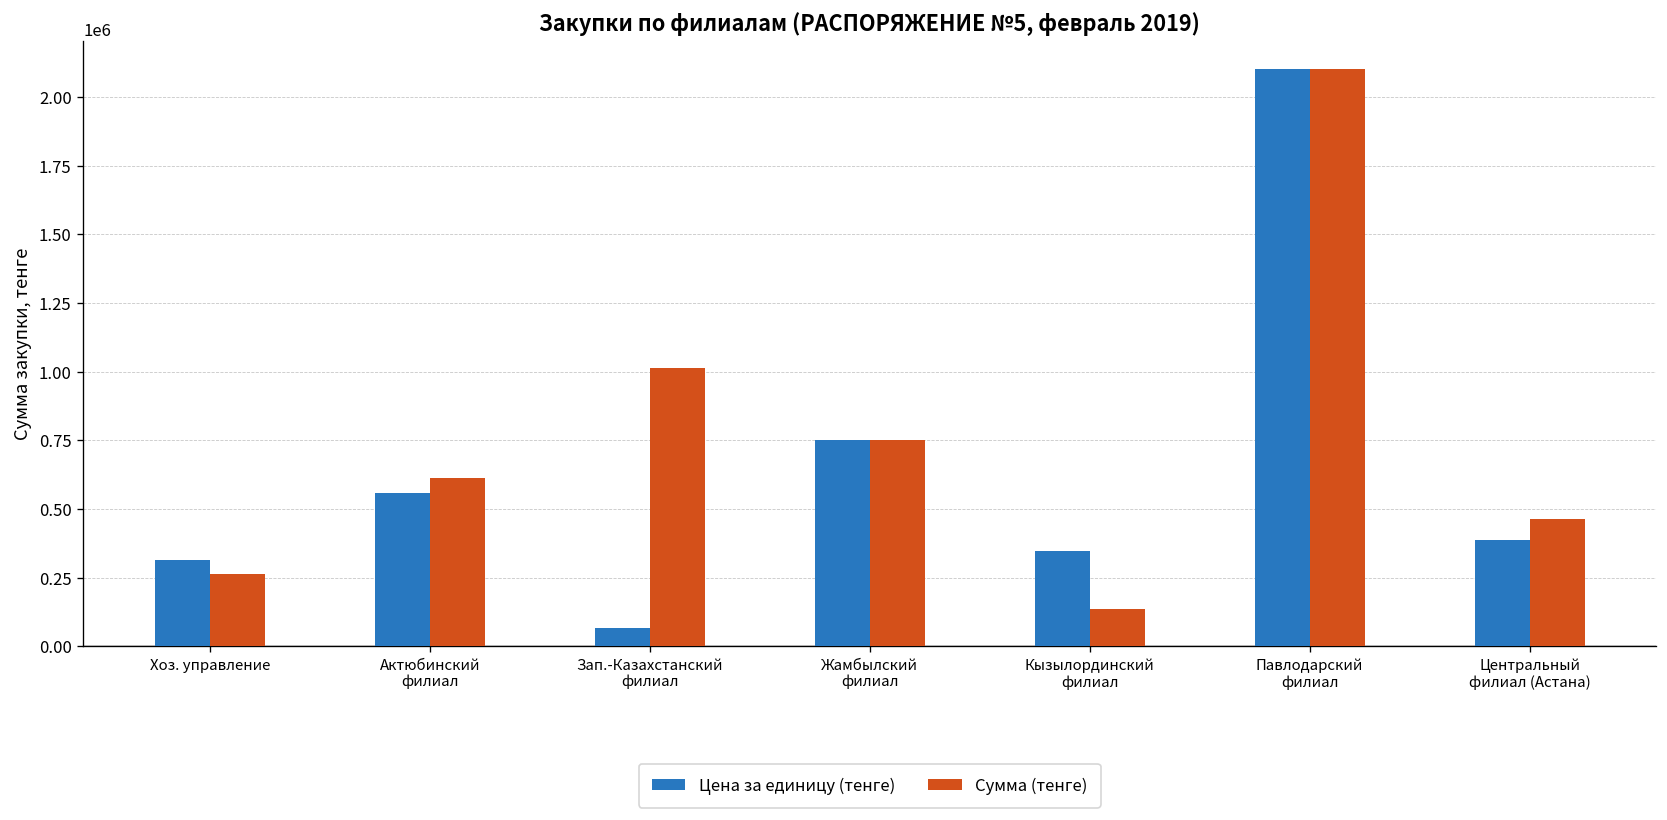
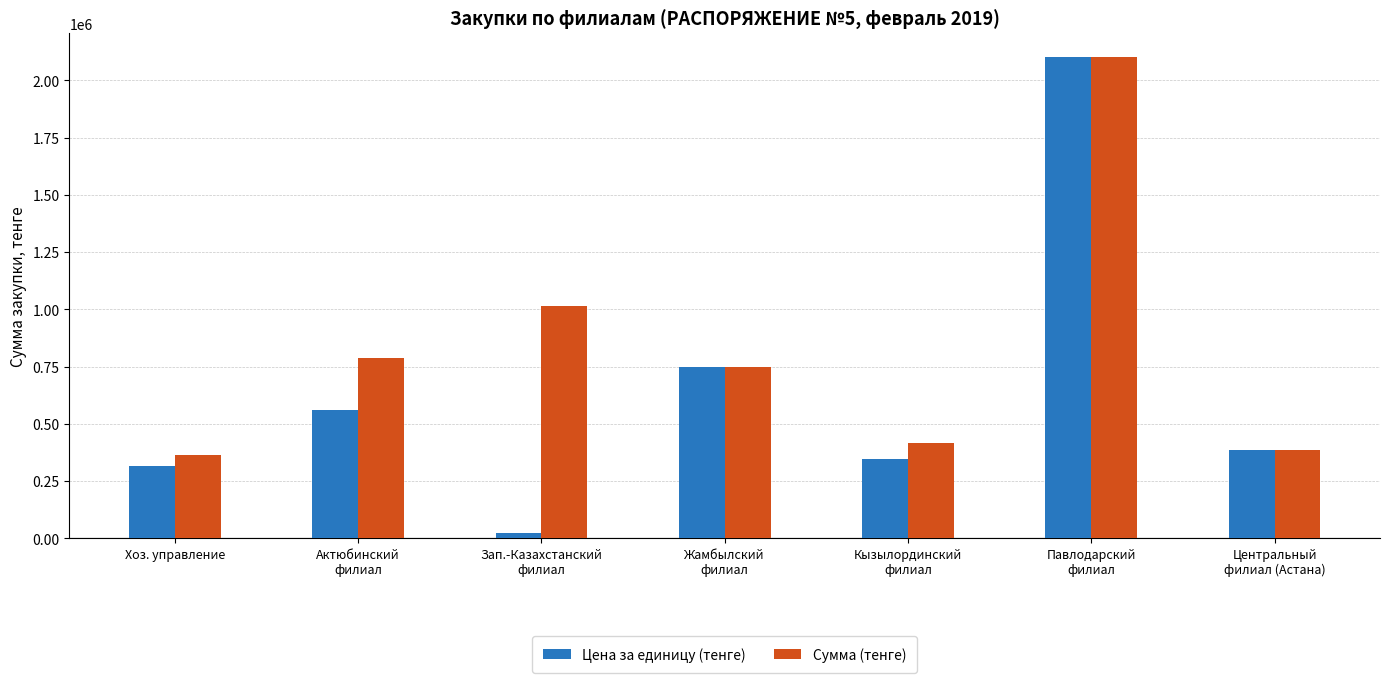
Сумма (тенге), Хоз. управление: 260000 -> 360000
Сумма (тенге), Актюбинский филиал: 610000 -> 790000
Цена за единицу (тенге), Зап.-Казахстанский филиал: 70000 -> 20000
Сумма (тенге), Кызылординский филиал: 140000 -> 410000
Сумма (тенге), Центральный филиал (Астана): 460000 -> 390000
